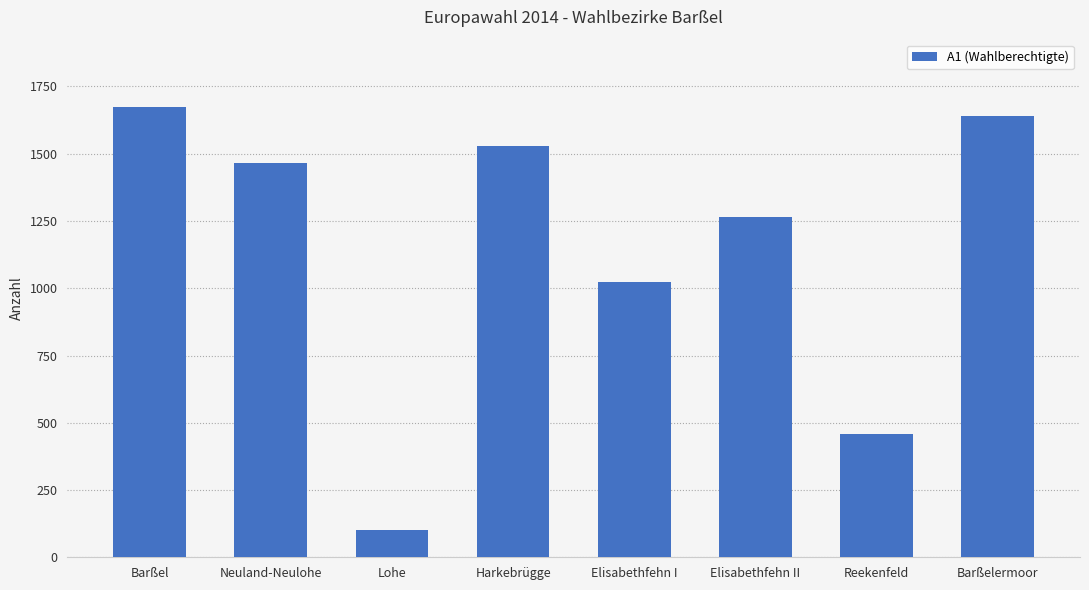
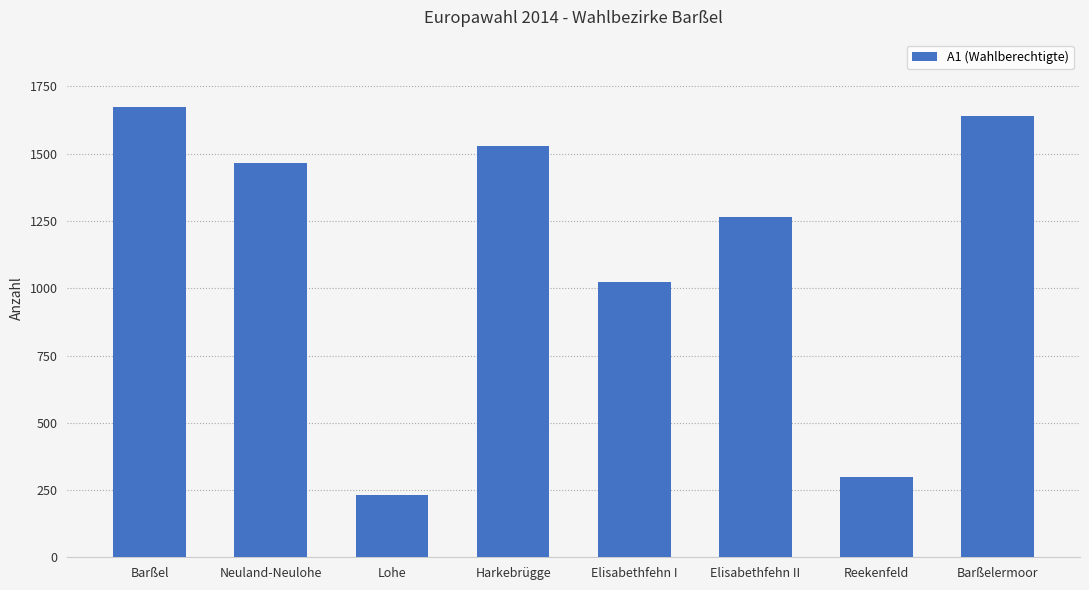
Lohe: 100 -> 230
Reekenfeld: 460 -> 300
